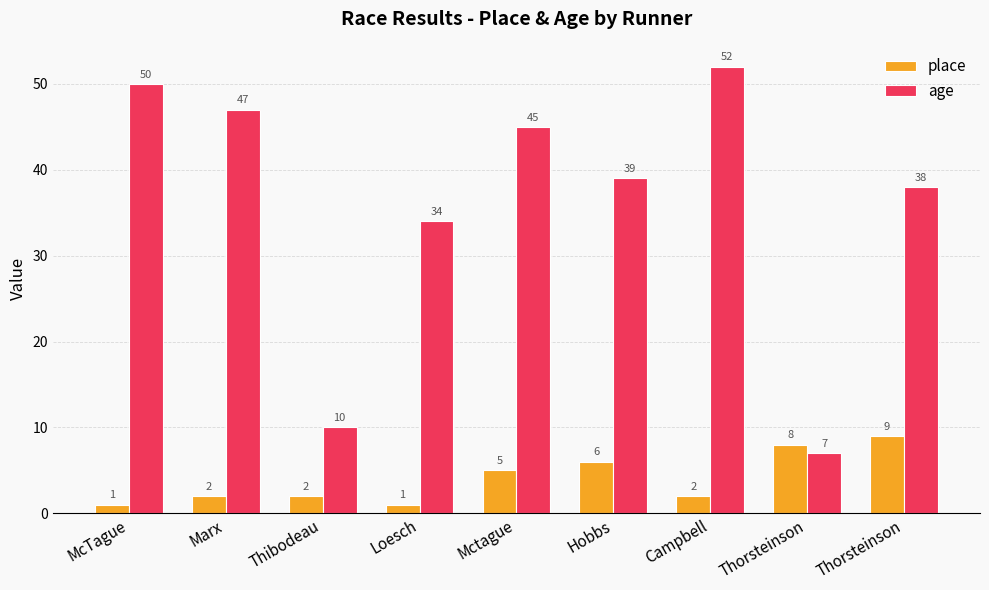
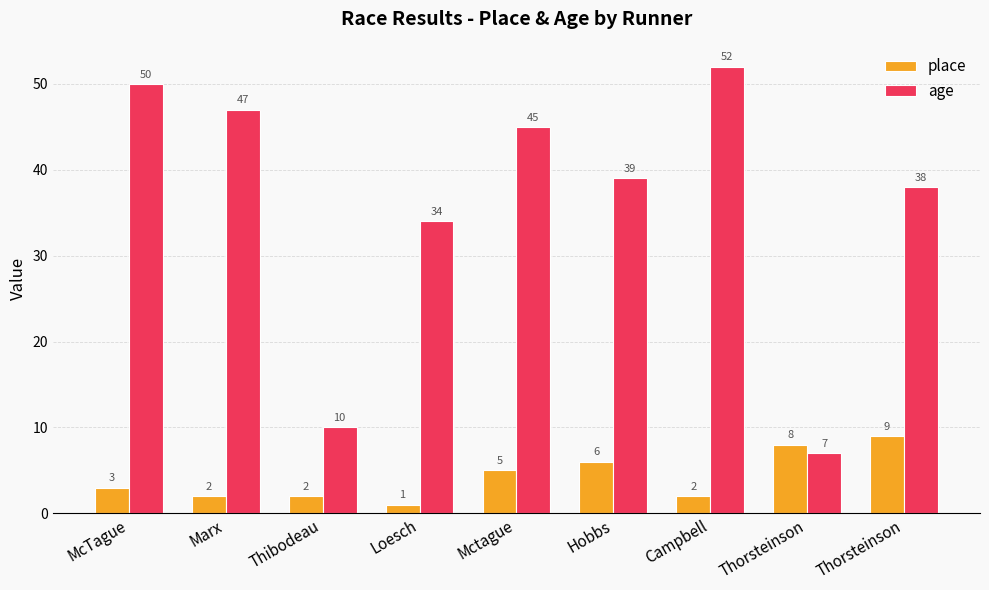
place, McTague: 1 -> 3
